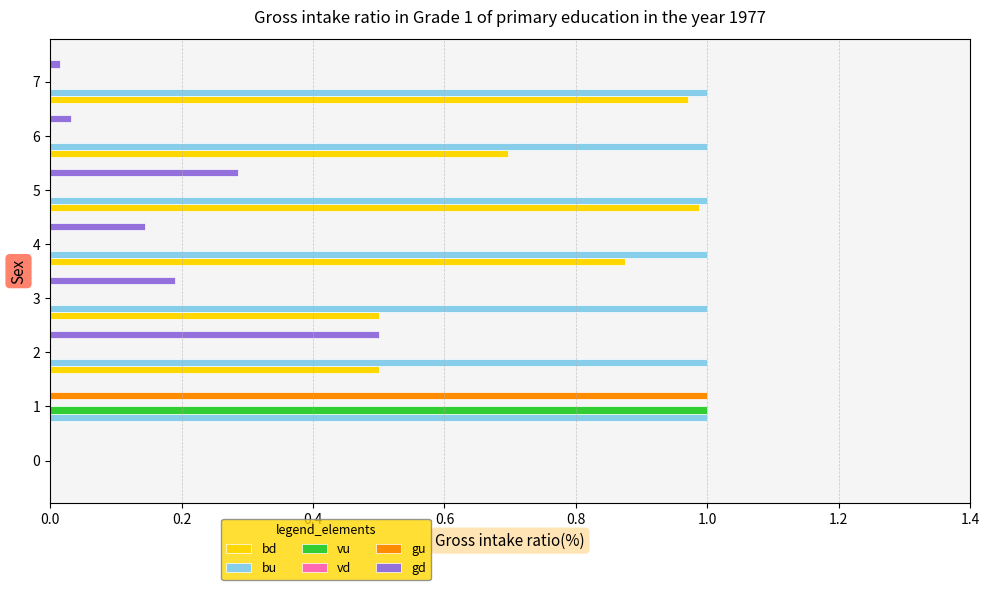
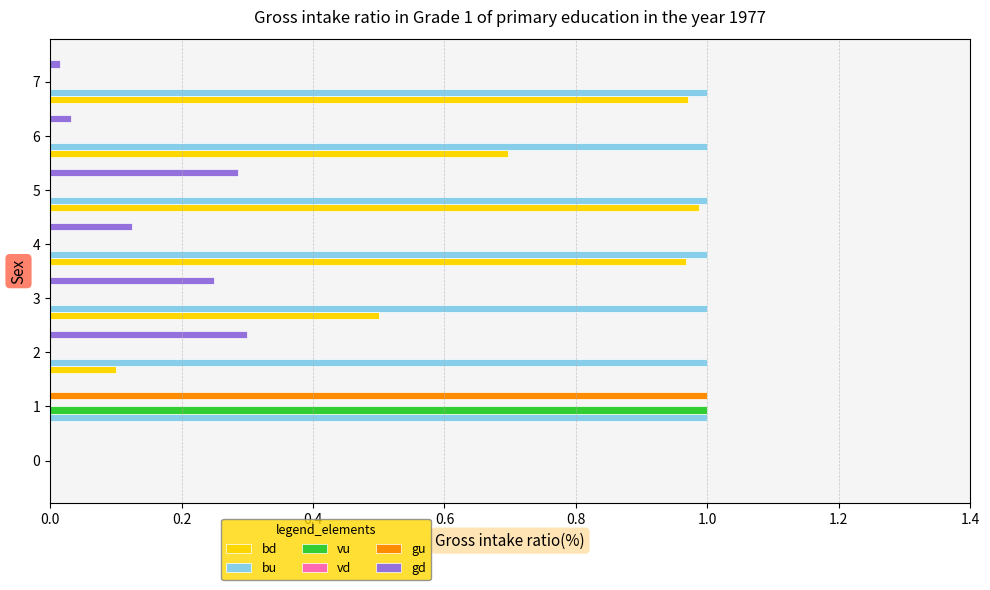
gd, 4: 0.15 -> 0.13
bd, 4: 0.88 -> 0.97
gd, 3: 0.19 -> 0.25
gd, 2: 0.5 -> 0.3
bd, 2: 0.5 -> 0.1
